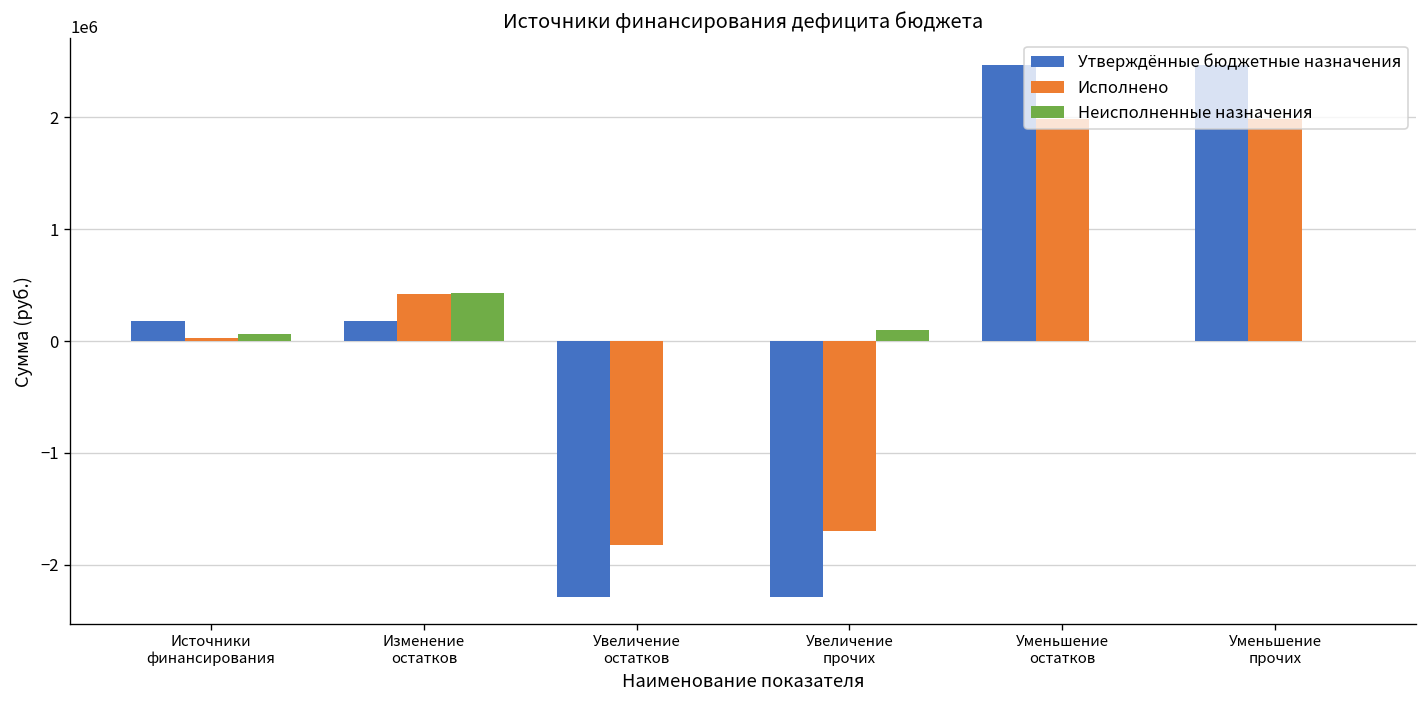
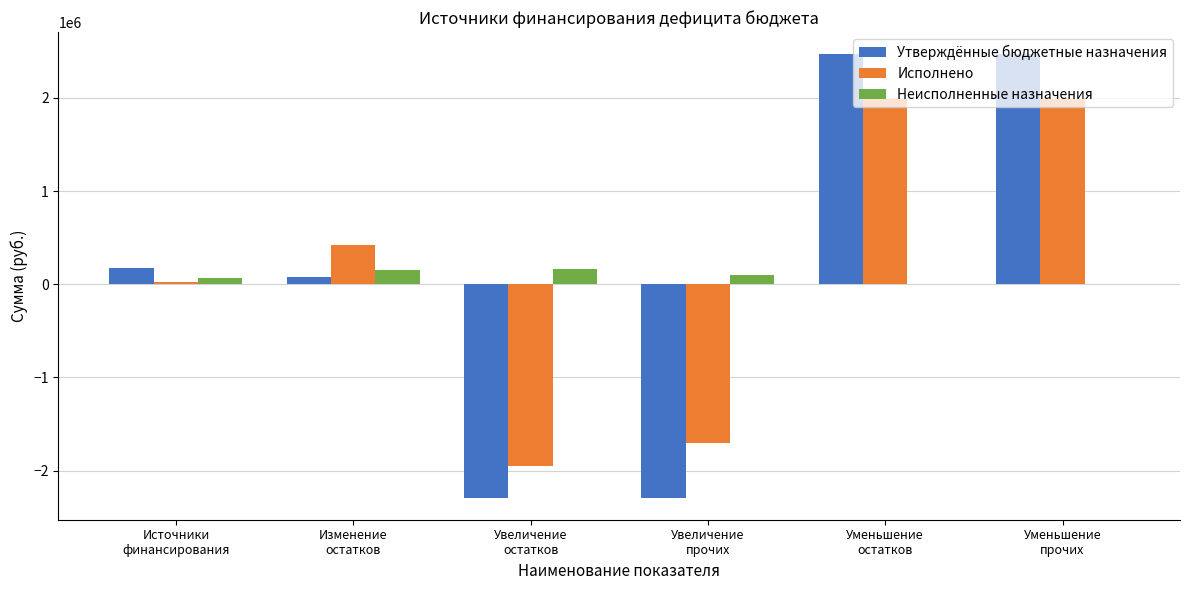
Утверждённые бюджетные назначения, Изменение остатков: 200000 -> 100000
Неисполненные назначения, Изменение остатков: 400000 -> 200000
Исполнено, Увеличение остатков: -1800000 -> -2000000
Неисполненные назначения, Увеличение остатков: 0 -> 200000
